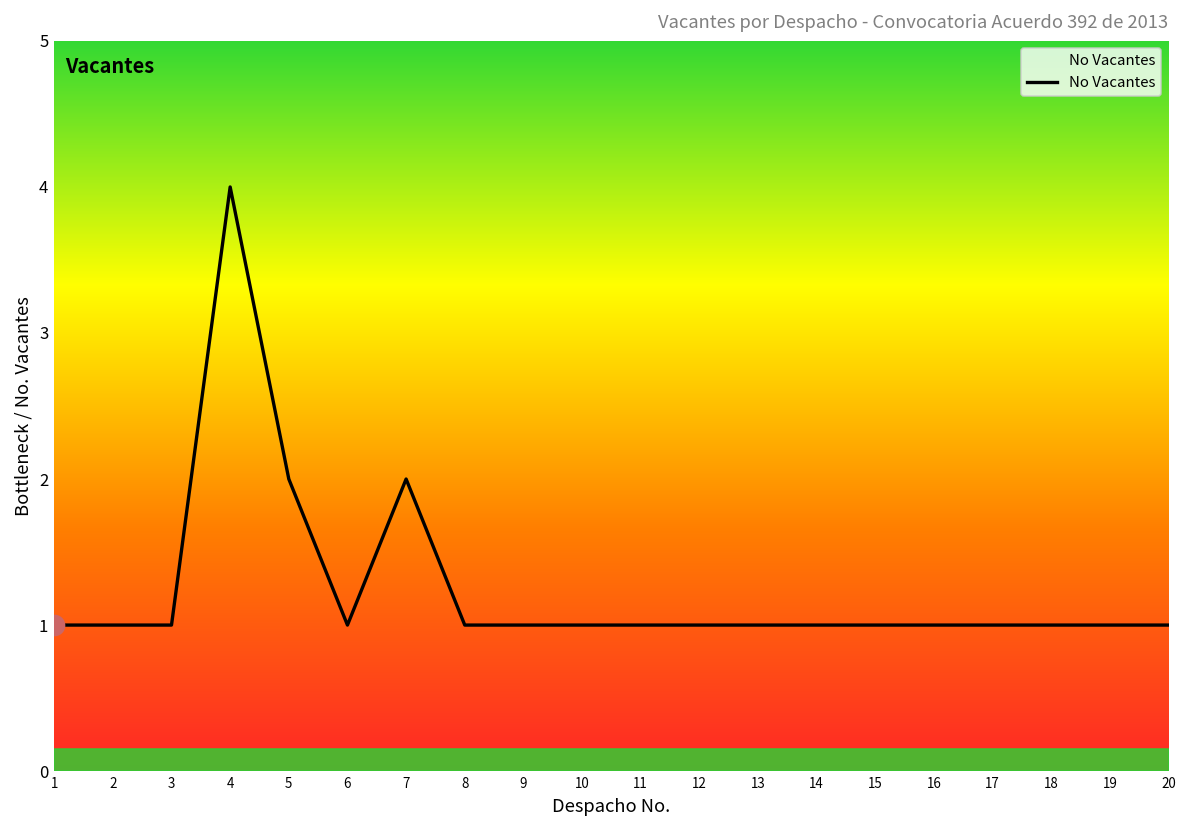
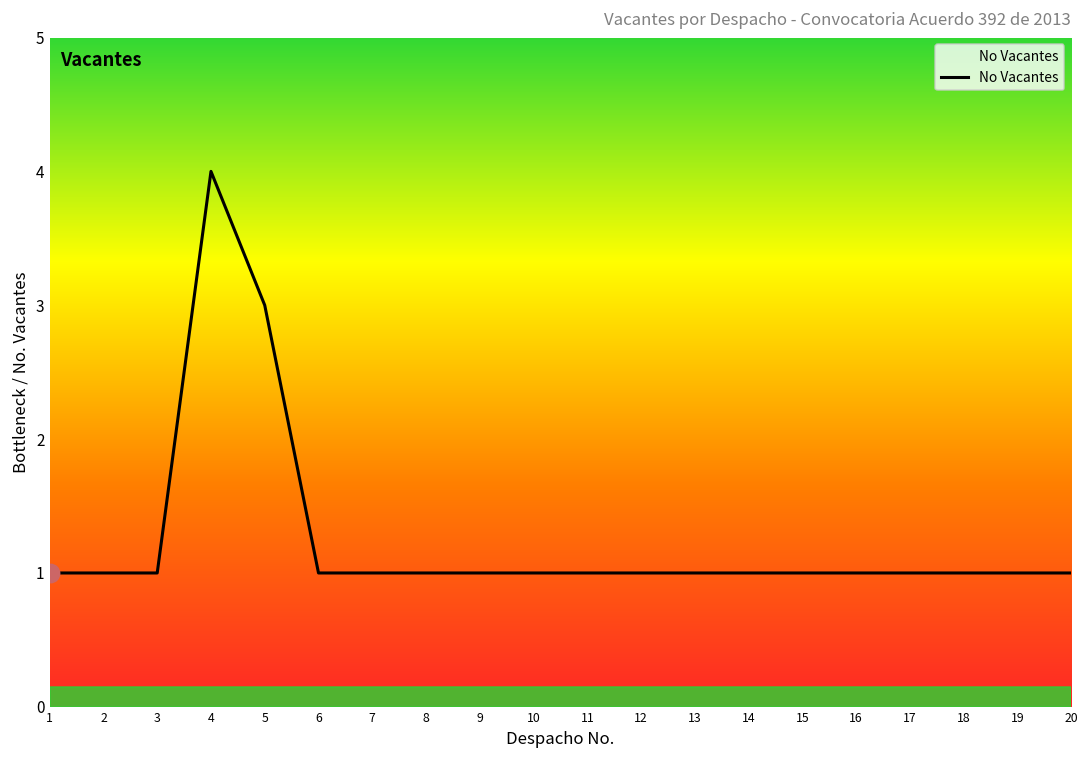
No Vacantes, 5: 2 -> 3
No Vacantes, 7: 2 -> 1
